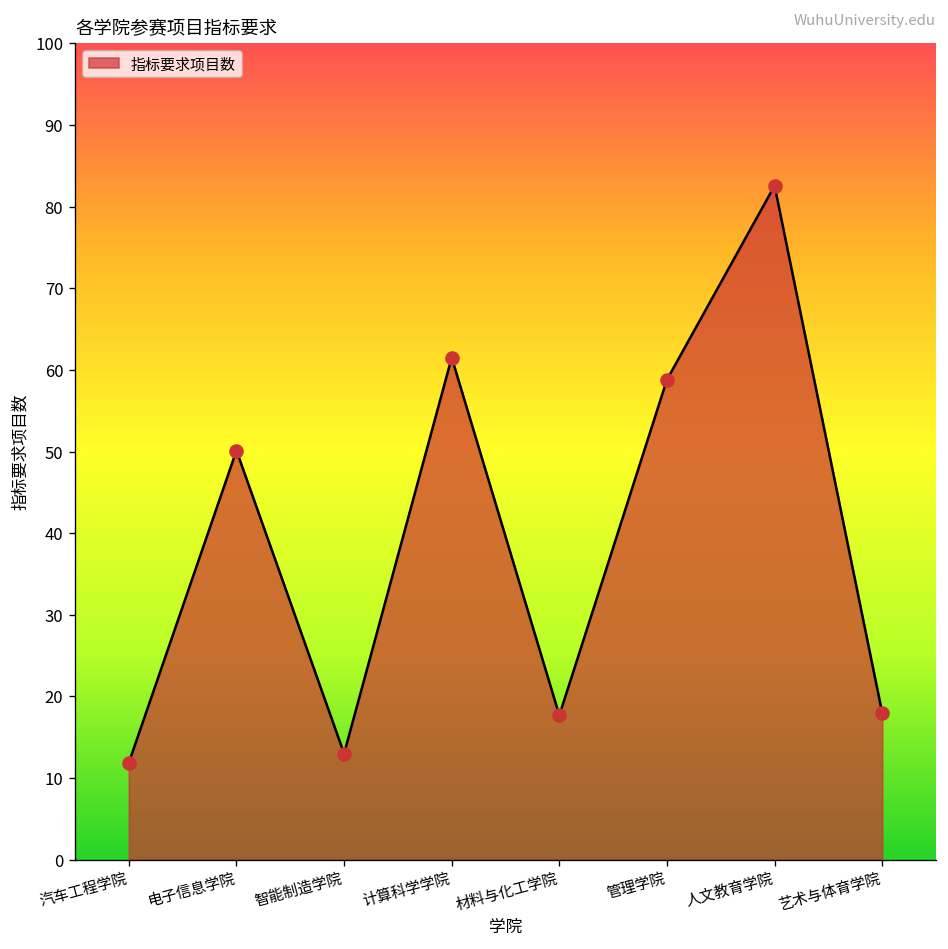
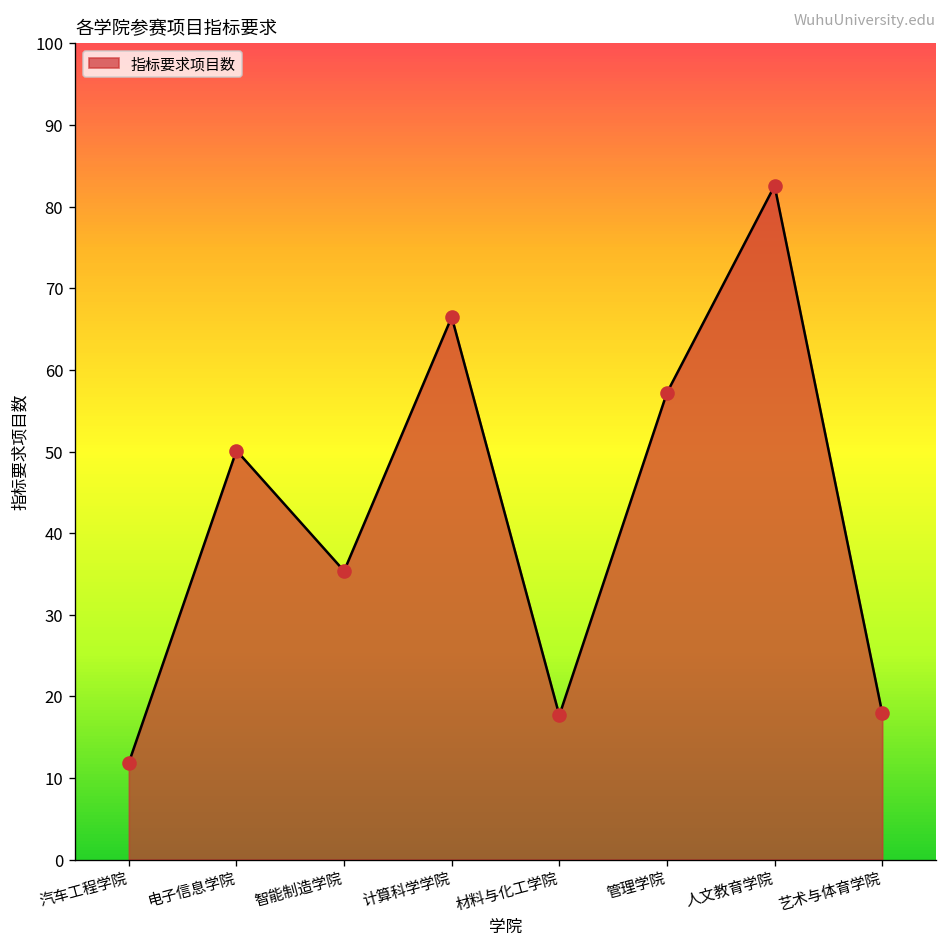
智能制造学院: 13 -> 35
计算科学学院: 62 -> 66
管理学院: 59 -> 57
